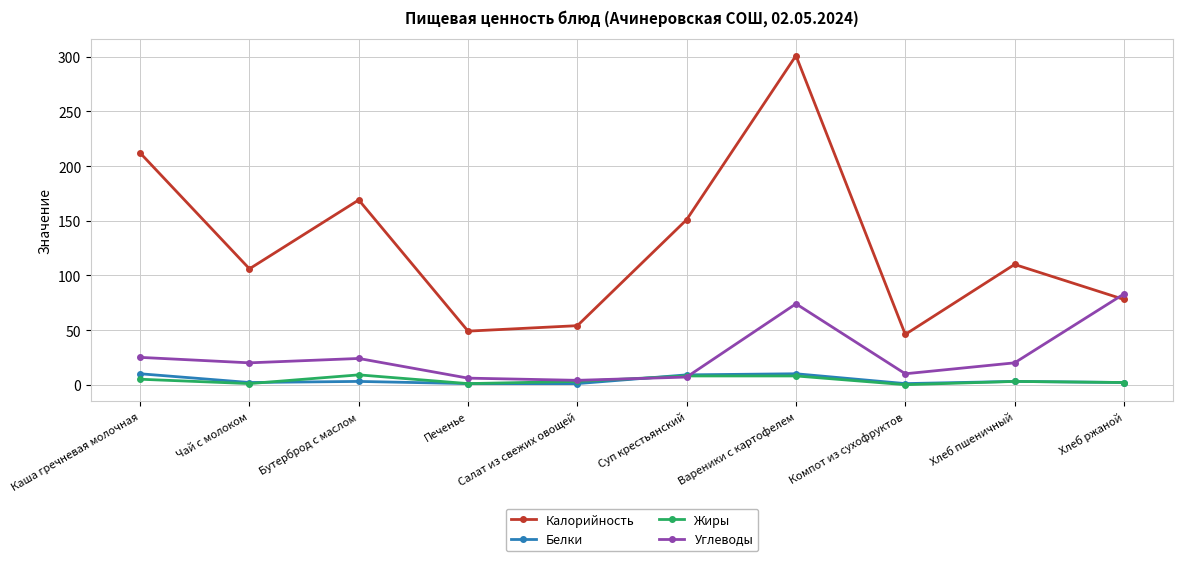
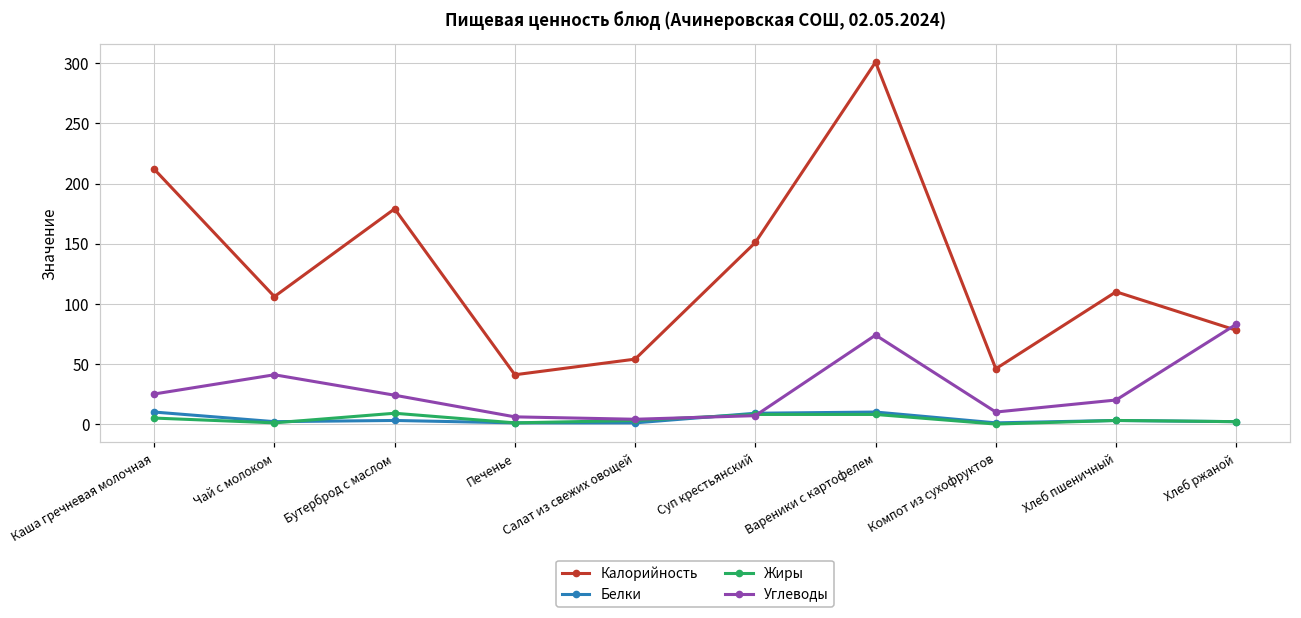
Углеводы, Чай с молоком: 20 -> 41
Калорийность, Бутерброд с маслом: 169 -> 179
Калорийность, Печенье: 49 -> 41
